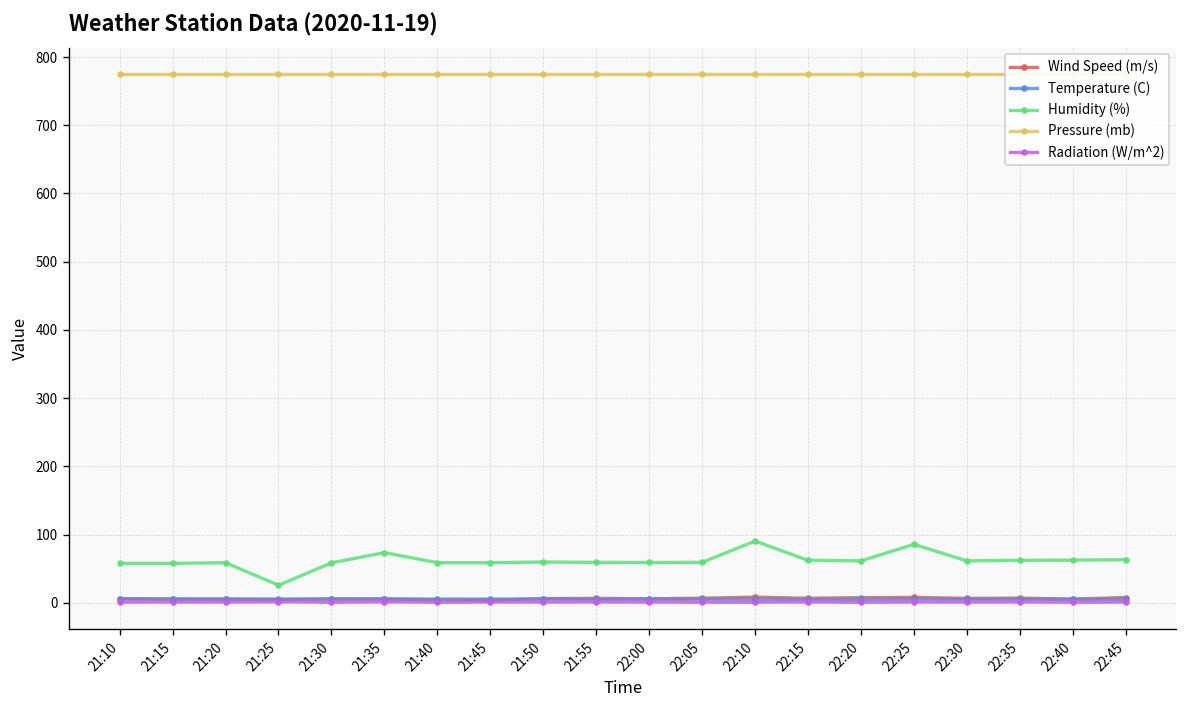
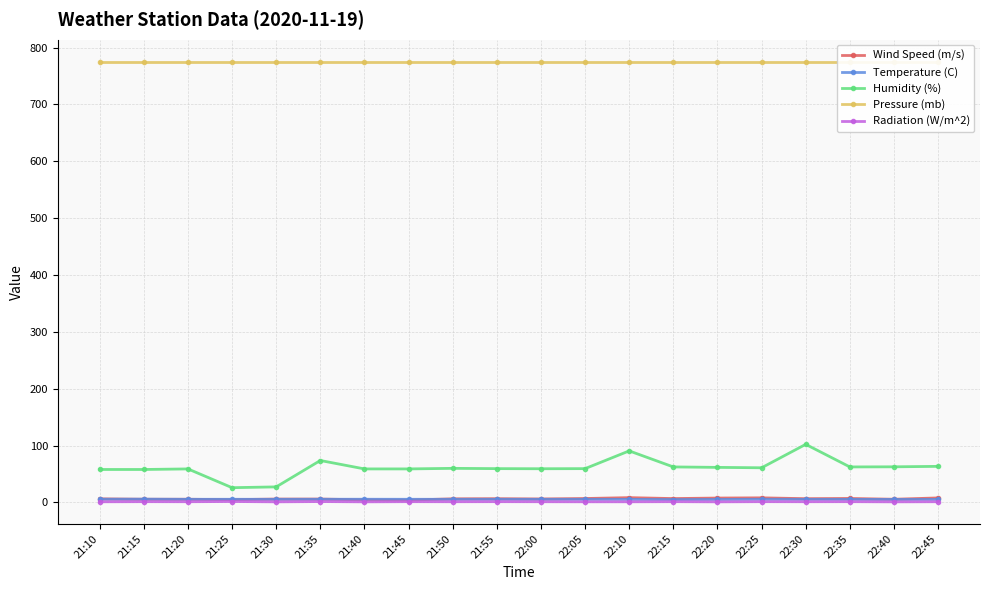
Humidity (%), 21:30: 60 -> 30
Humidity (%), 22:25: 90 -> 60
Humidity (%), 22:30: 60 -> 100
